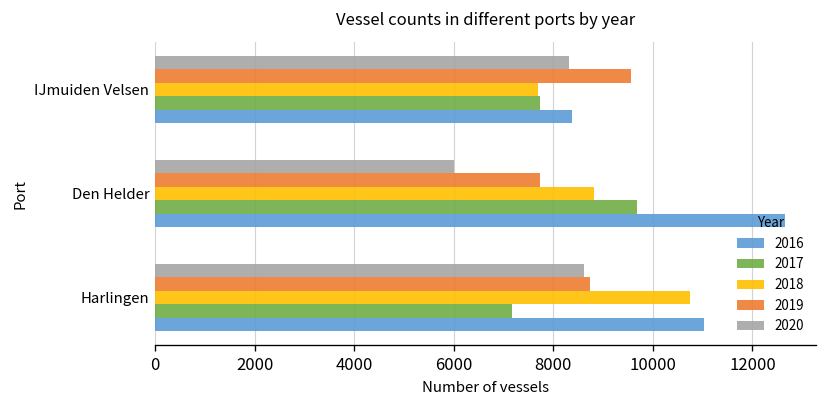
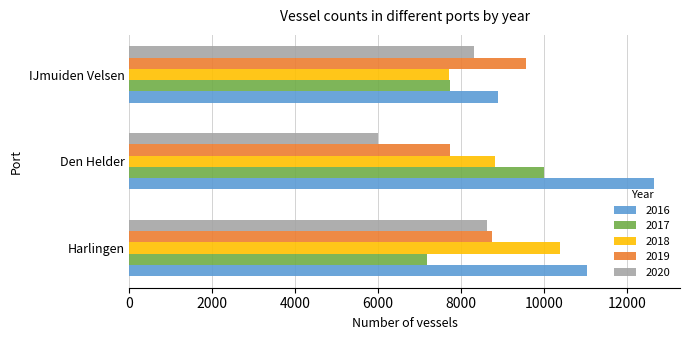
2016, IJmuiden Velsen: 8400 -> 8900
2017, Den Helder: 9700 -> 10000
2018, Harlingen: 10800 -> 10400
